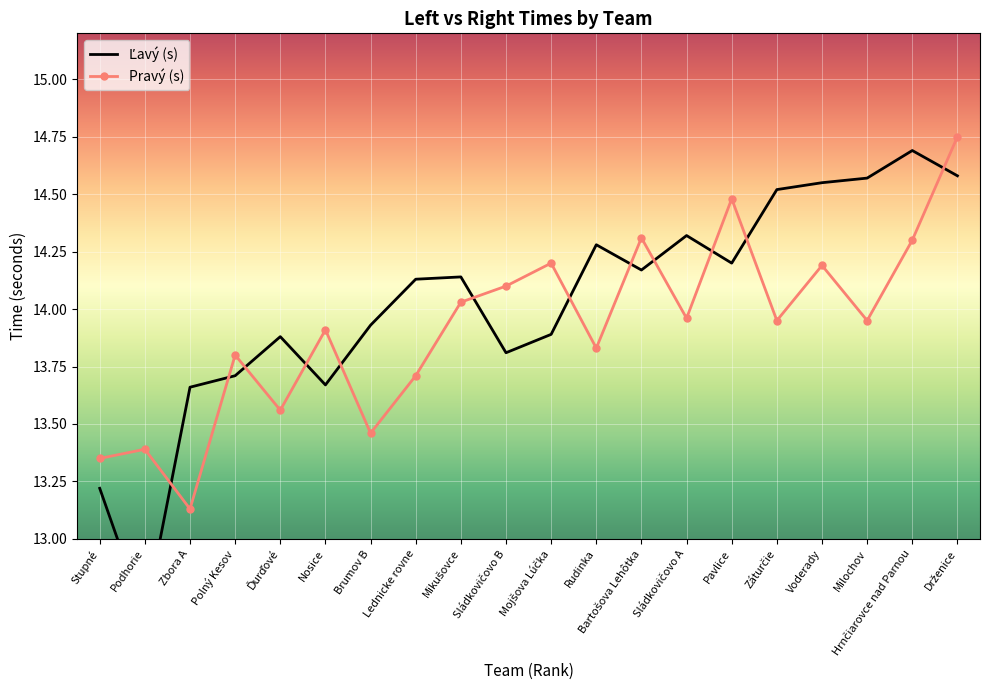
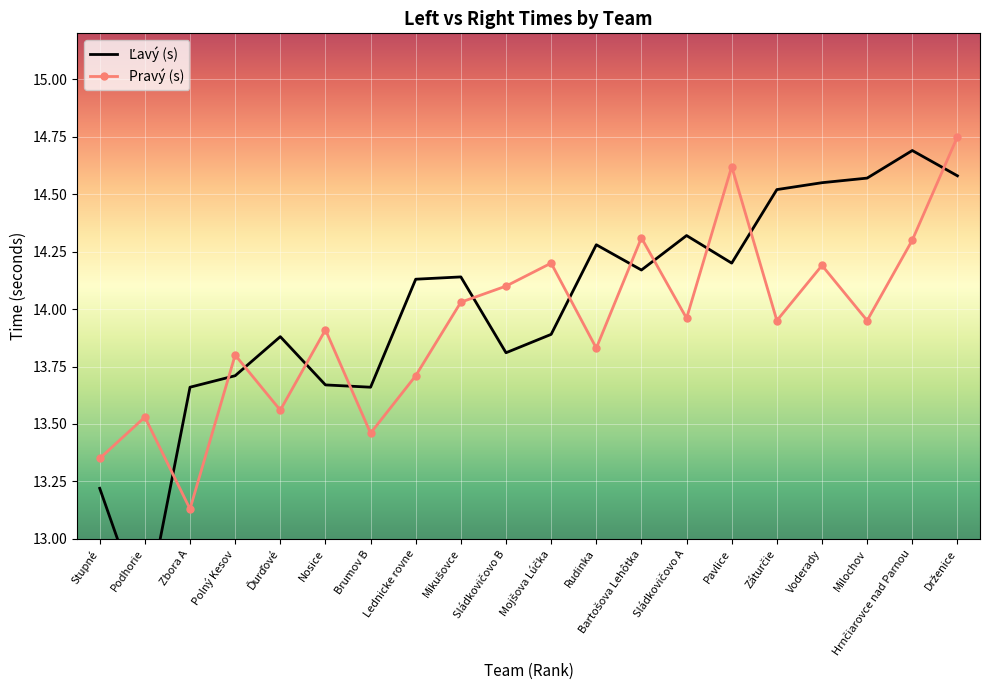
Pravý (s), Podhorie: 13.39 -> 13.53
Ľavý (s), Brumov B: 13.93 -> 13.66
Pravý (s), Pavlice: 14.48 -> 14.62
